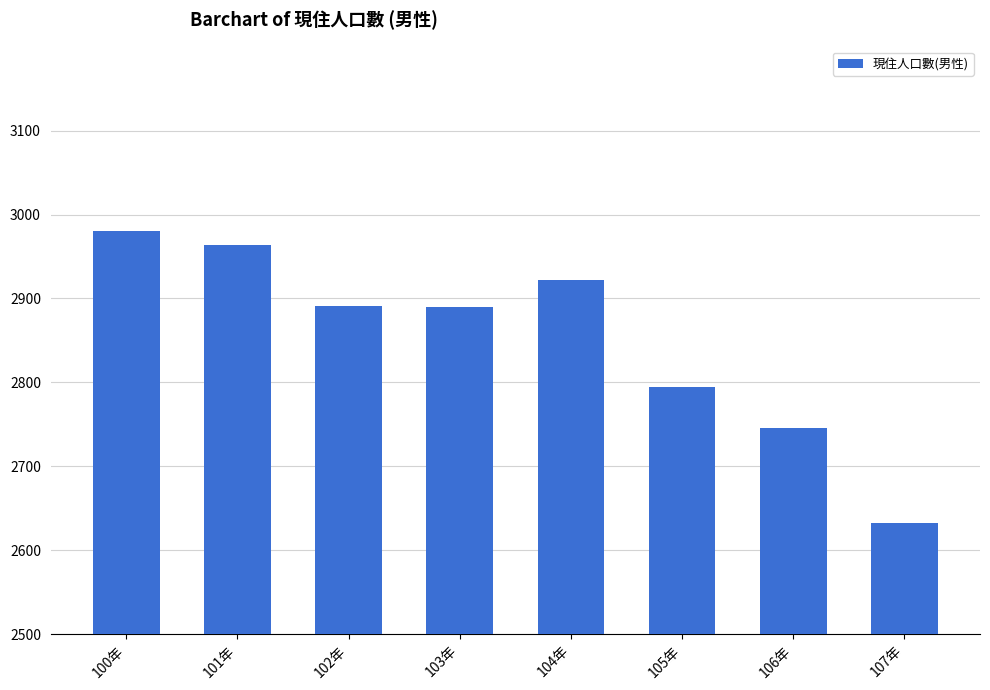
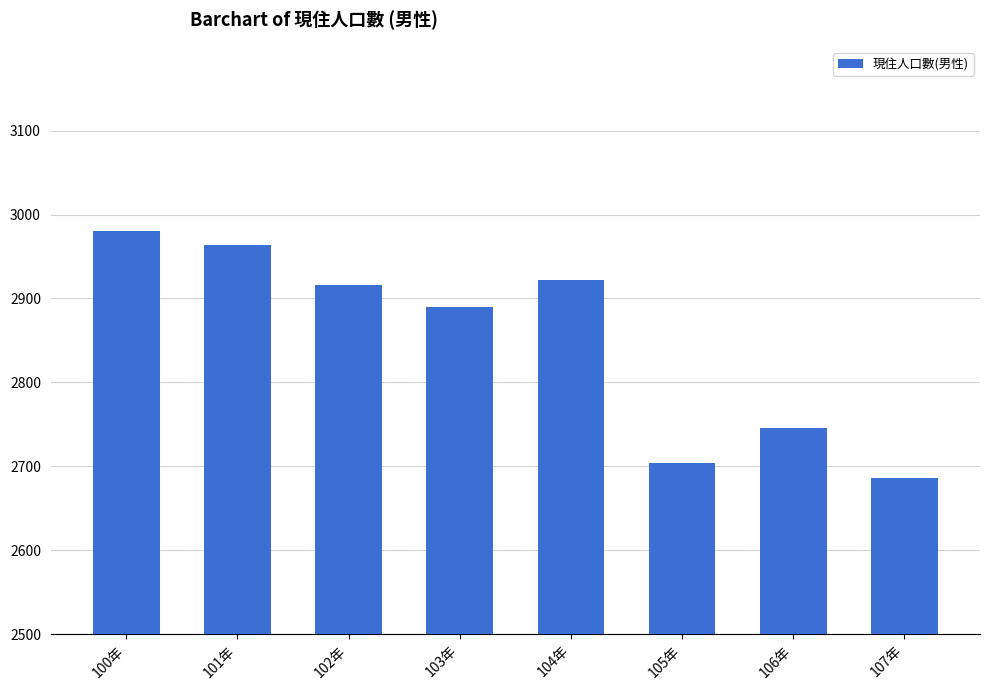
102年: 2890 -> 2920
105年: 2790 -> 2700
107年: 2630 -> 2690
